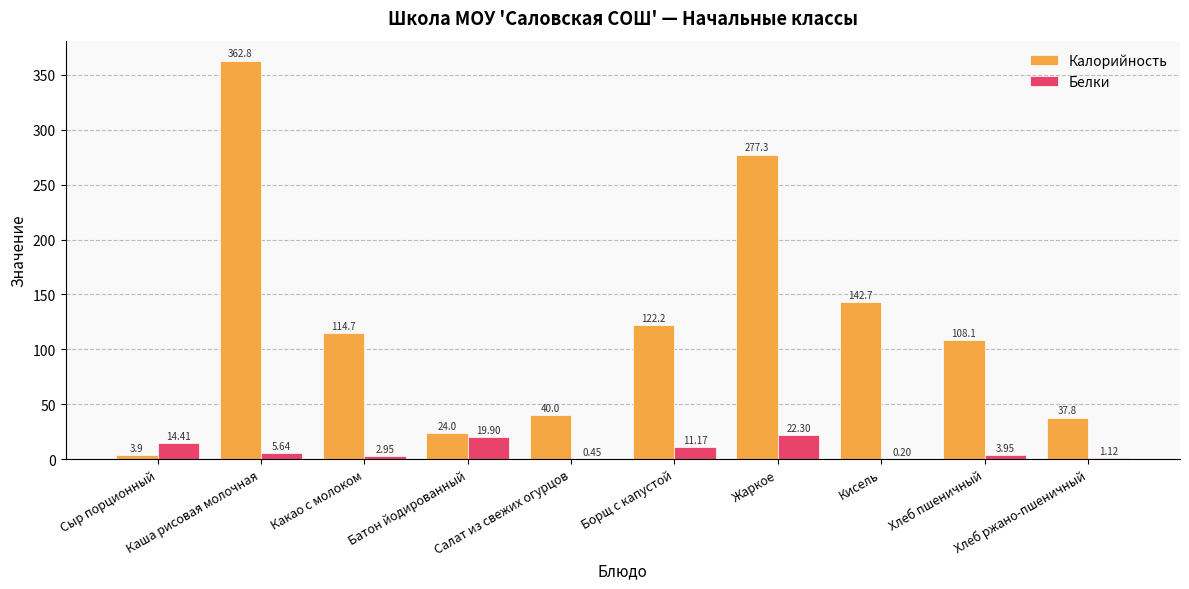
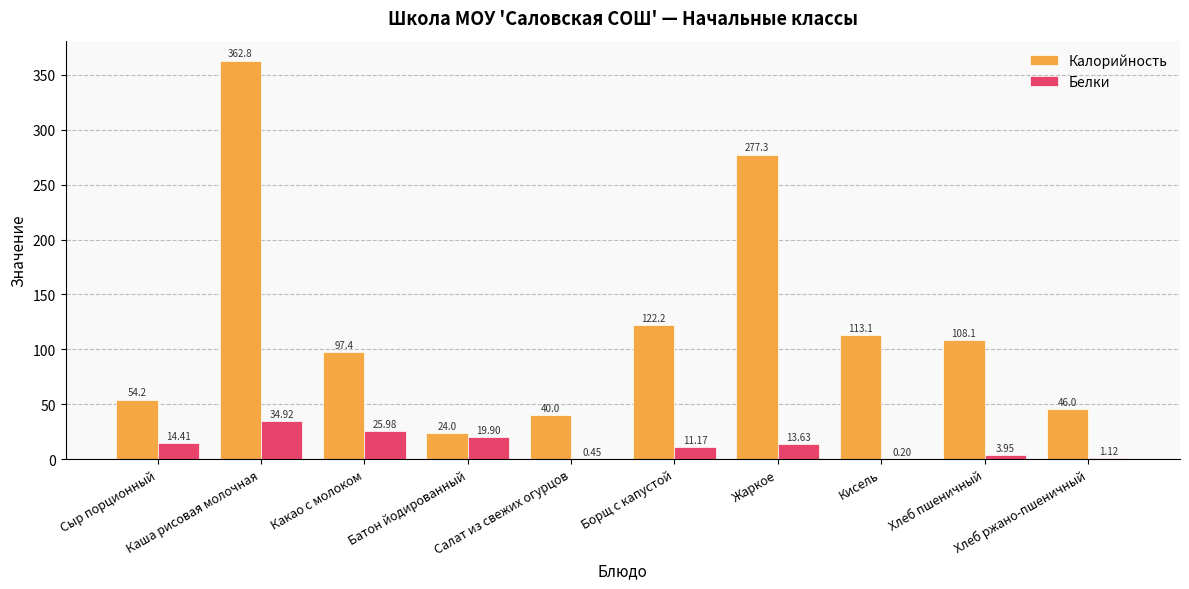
Калорийность, Сыр порционный: 3.9 -> 54.2
Белки, Каша рисовая молочная: 5.64 -> 34.92
Калорийность, Какао с молоком: 114.7 -> 97.4
Белки, Какао с молоком: 2.95 -> 25.98
Белки, Жаркое: 22.30 -> 13.63
Калорийность, Кисель: 142.7 -> 113.1
Калорийность, Хлеб ржано-пшеничный: 37.8 -> 46.0
